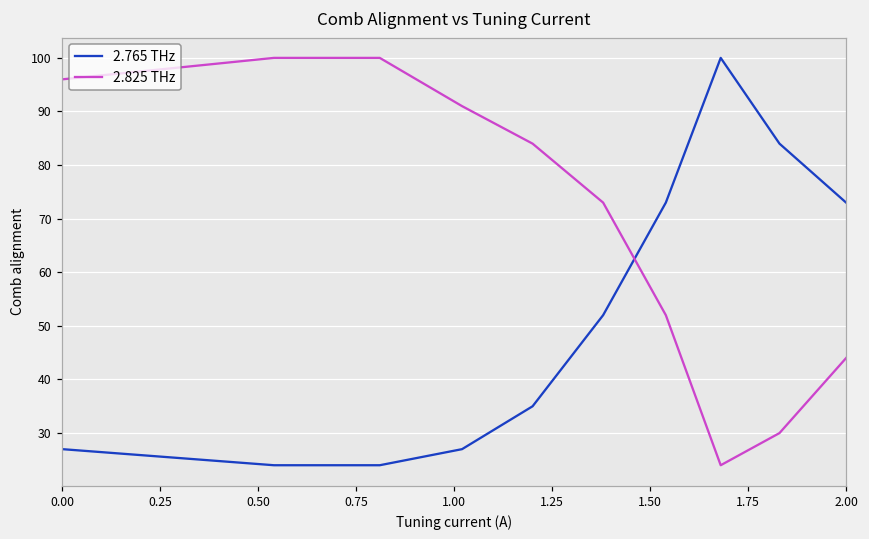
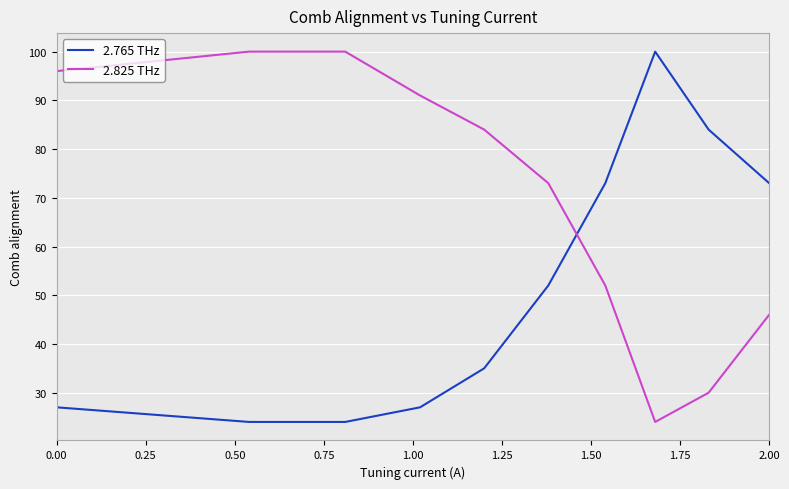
2.825 THz, 2.00: 44 -> 46
